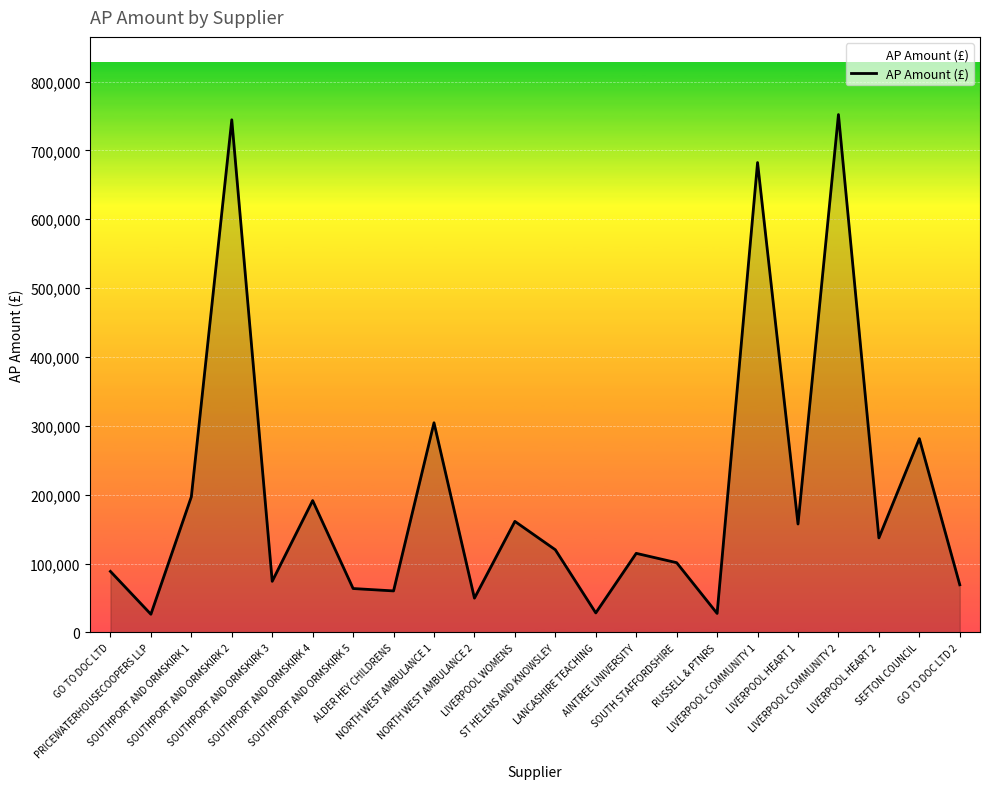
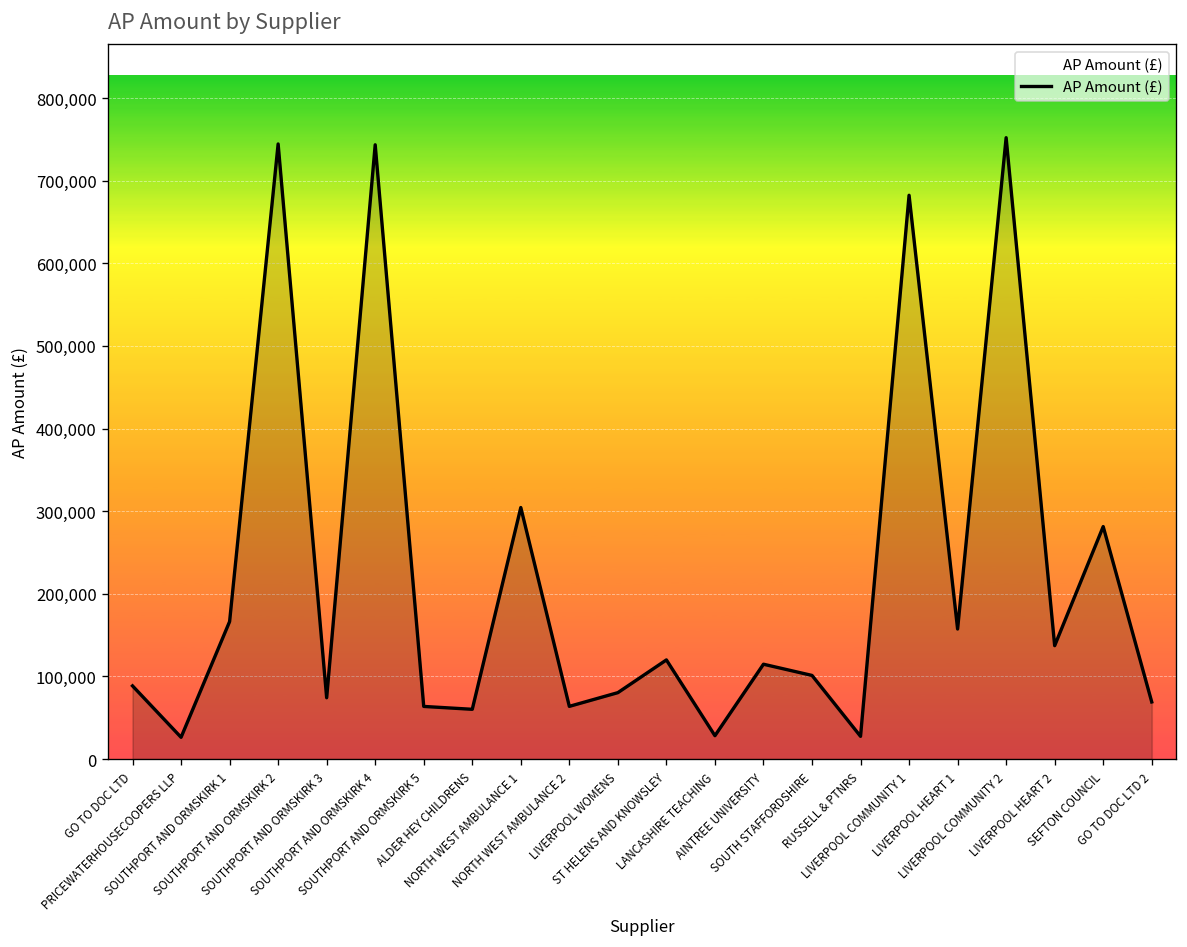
SOUTHPORT AND ORMSKIRK 1: 200,000 -> 170,000
SOUTHPORT AND ORMSKIRK 4: 190,000 -> 740,000
NORTH WEST AMBULANCE 2: 50,000 -> 60,000
LIVERPOOL WOMENS: 160,000 -> 80,000
